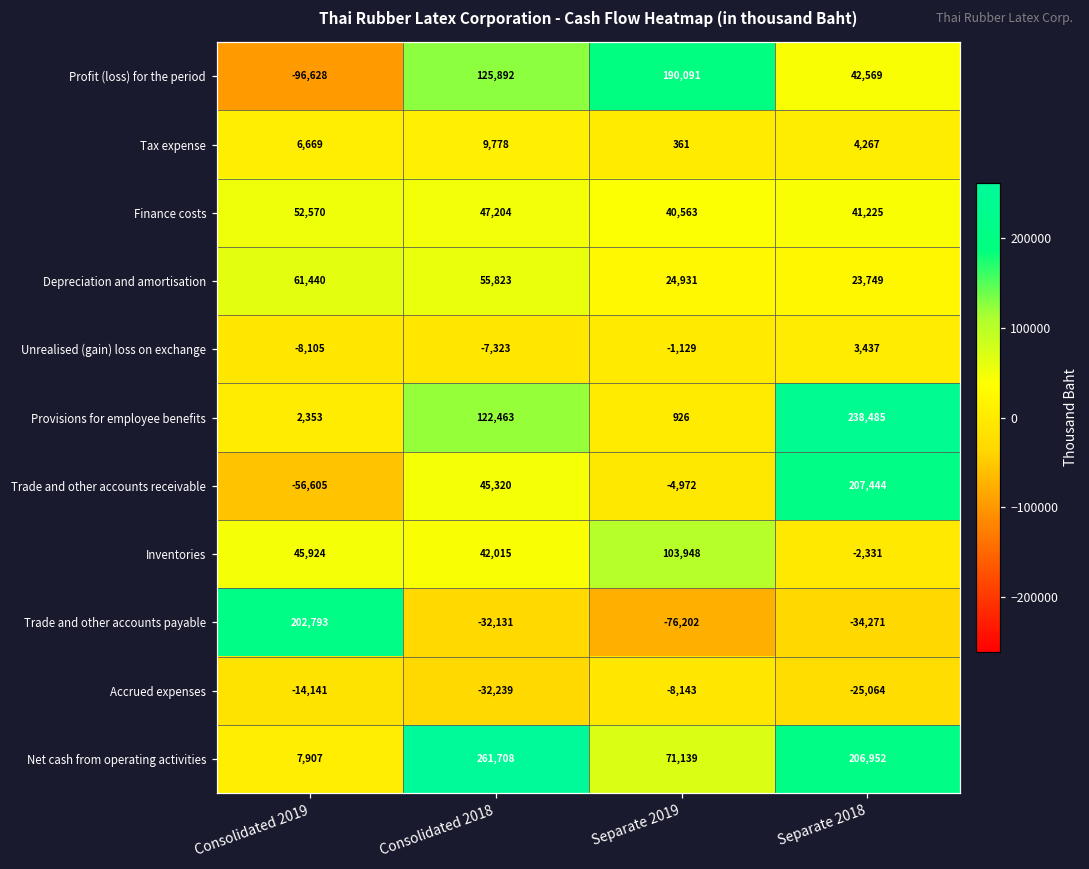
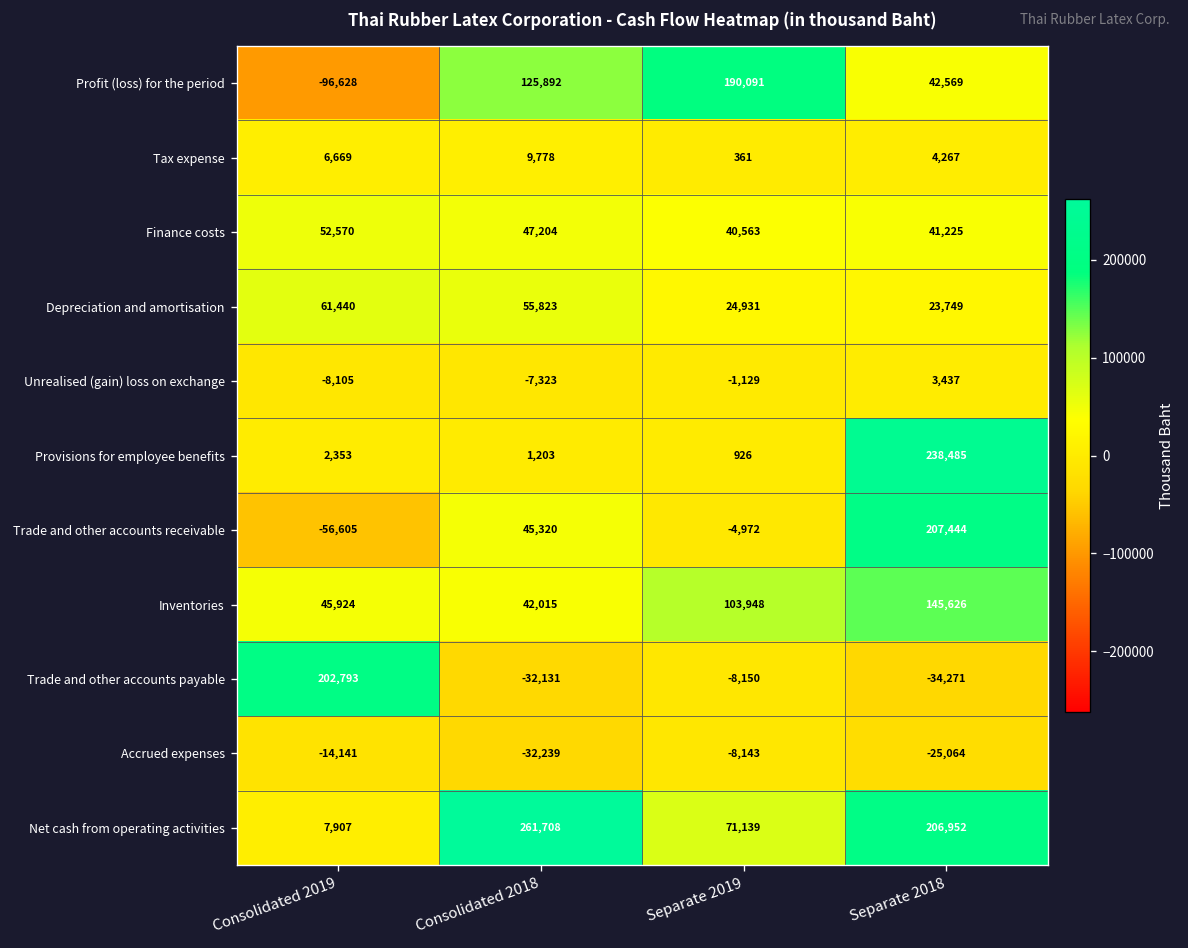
Provisions for employee benefits, Consolidated 2018: 122,463 -> 1,203
Inventories, Separate 2018: -2,331 -> 145,626
Trade and other accounts payable, Separate 2019: -76,202 -> -8,150
